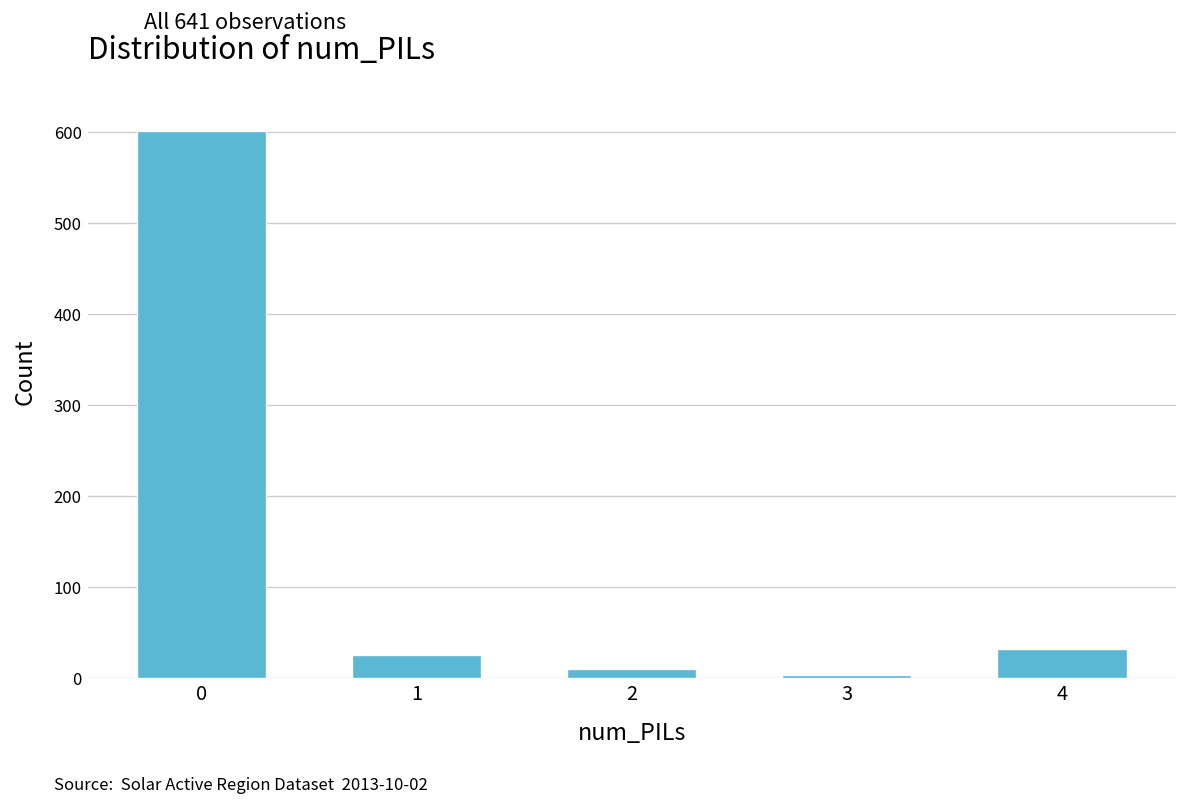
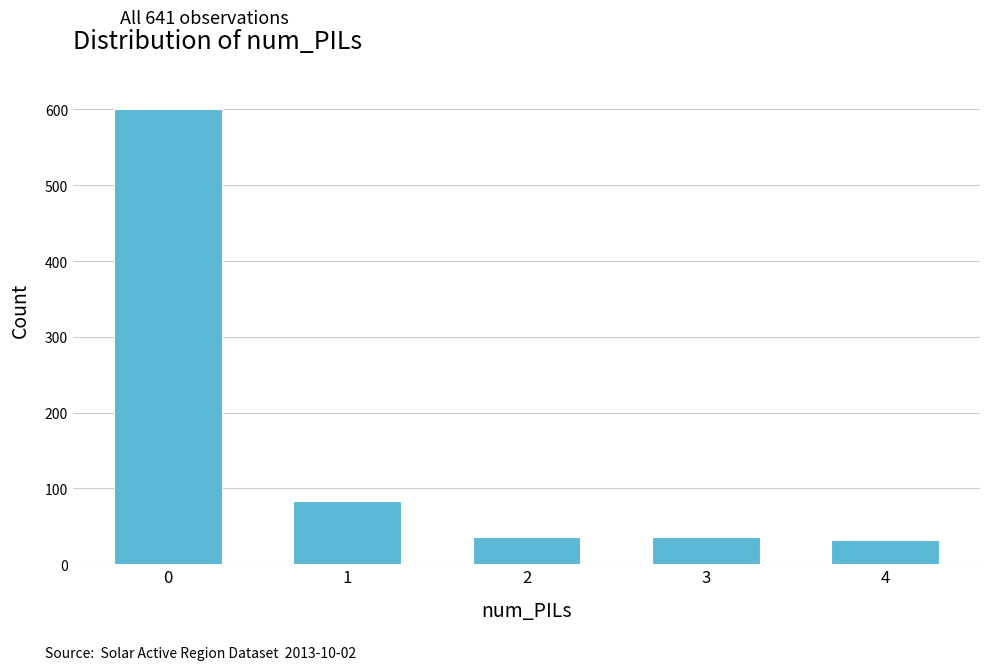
1: 30 -> 80
2: 10 -> 40
3: 0 -> 40
